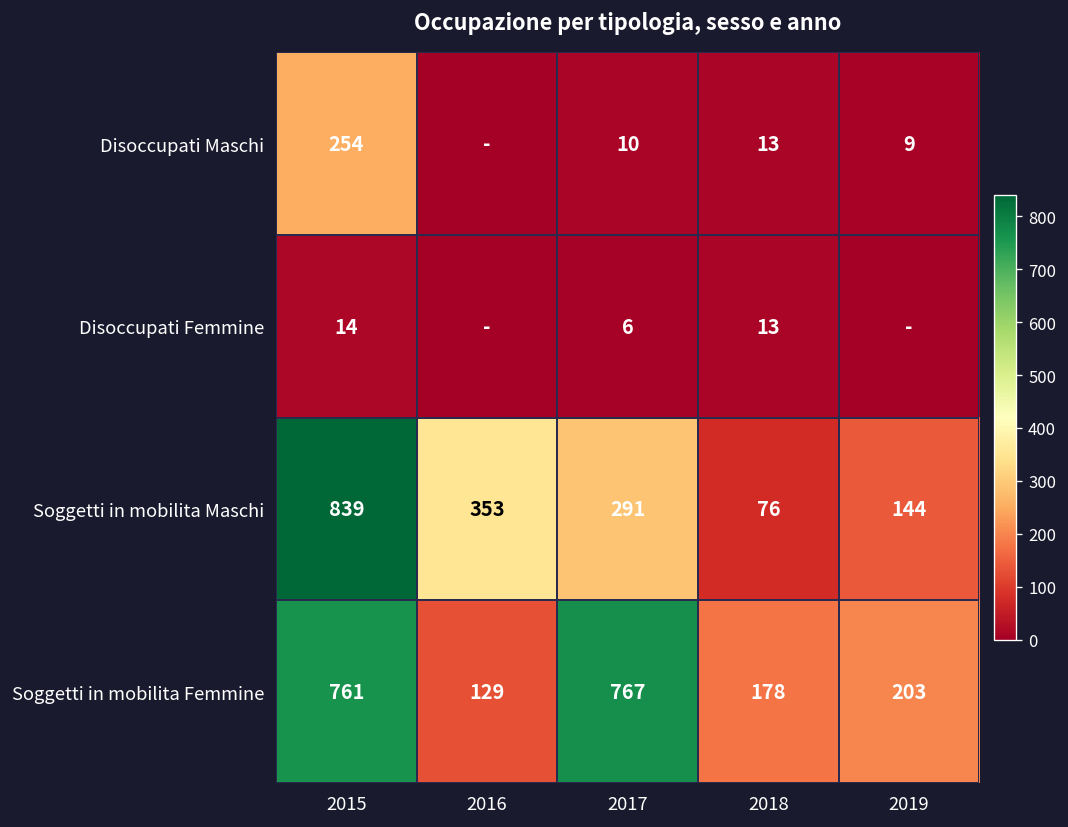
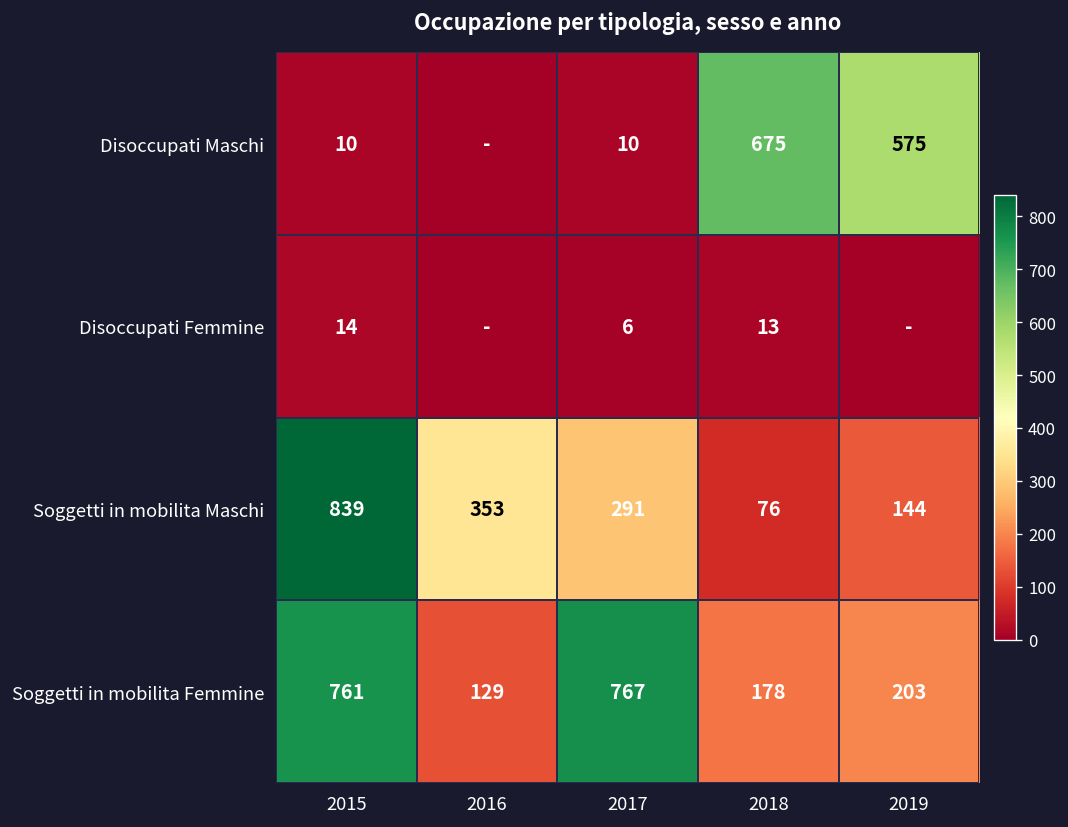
Disoccupati Maschi, 2015: 254 -> 10
Disoccupati Maschi, 2018: 13 -> 675
Disoccupati Maschi, 2019: 9 -> 575
